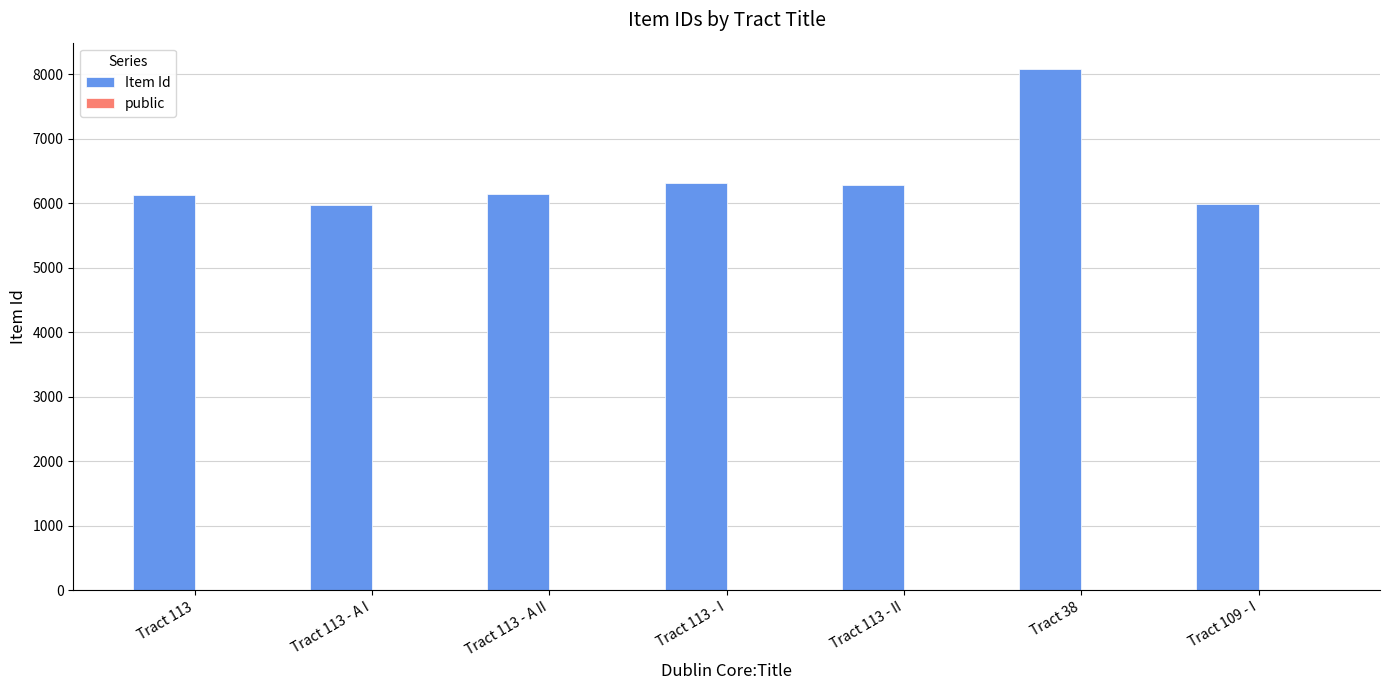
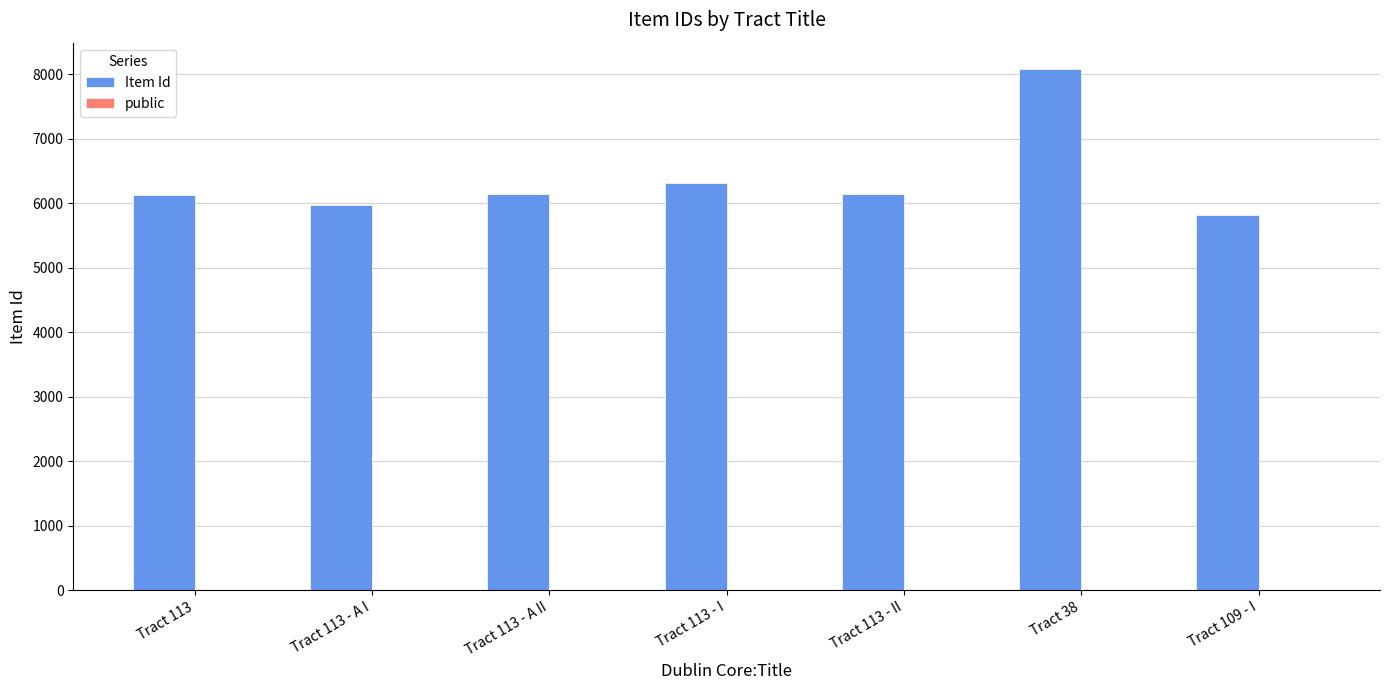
Item Id, Tract 113 - II: 6300 -> 6100
Item Id, Tract 109 - I: 6000 -> 5800
